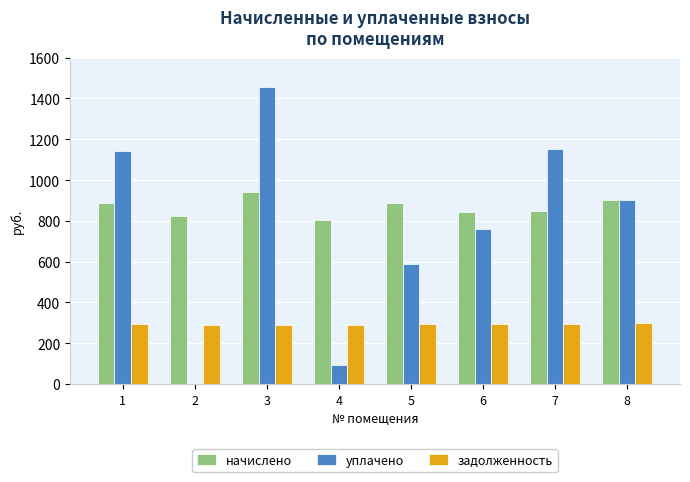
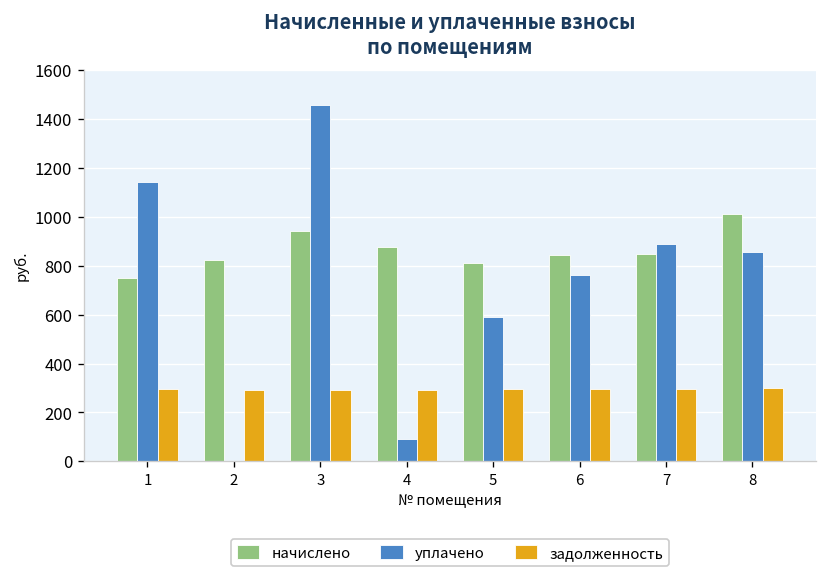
начислено, 1: 890 -> 750
начислено, 4: 800 -> 870
начислено, 5: 890 -> 810
уплачено, 7: 1150 -> 890
начислено, 8: 900 -> 1010
уплачено, 8: 900 -> 850
